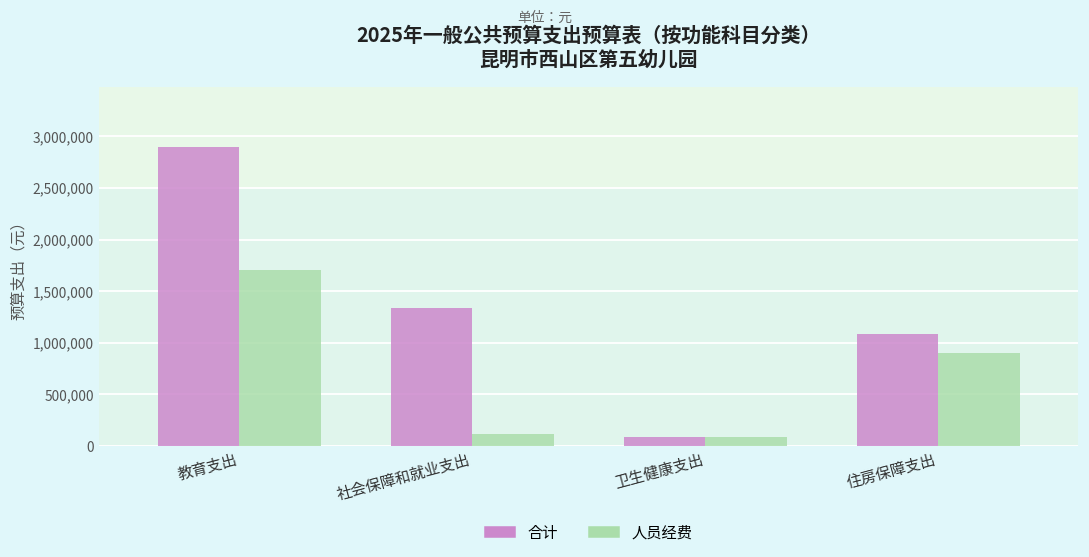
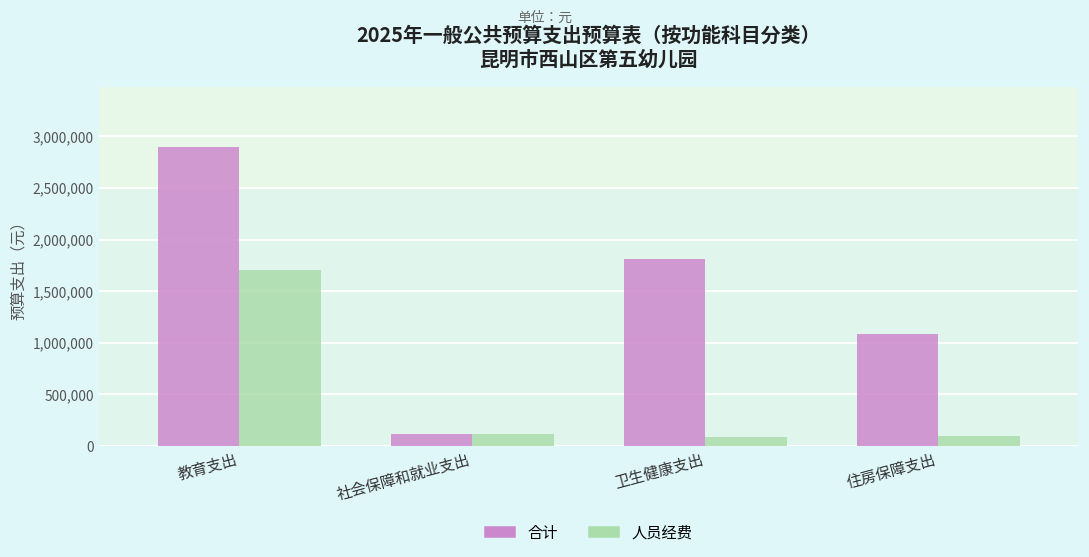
合计, 社会保障和就业支出: 1,300,000 -> 100,000
合计, 卫生健康支出: 100,000 -> 1,800,000
人员经费, 住房保障支出: 900,000 -> 100,000
